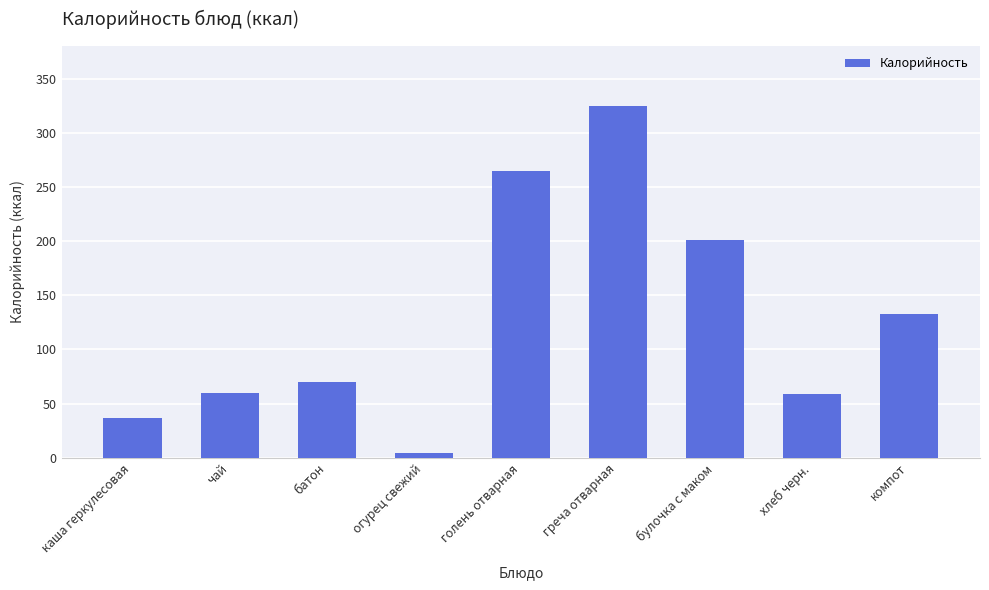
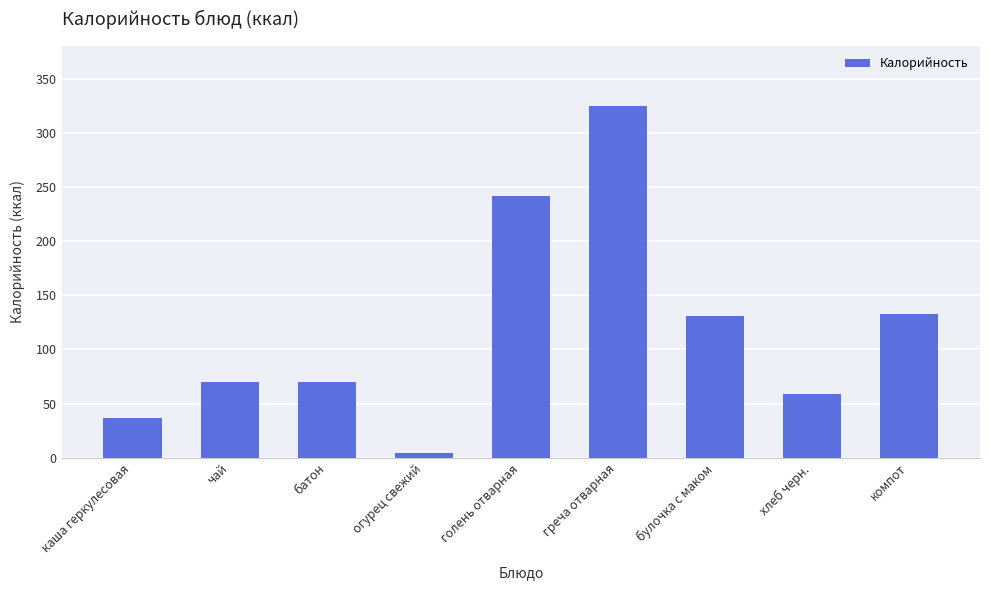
чай: 60 -> 70
голень отварная: 265 -> 242
булочка с маком: 201 -> 131
